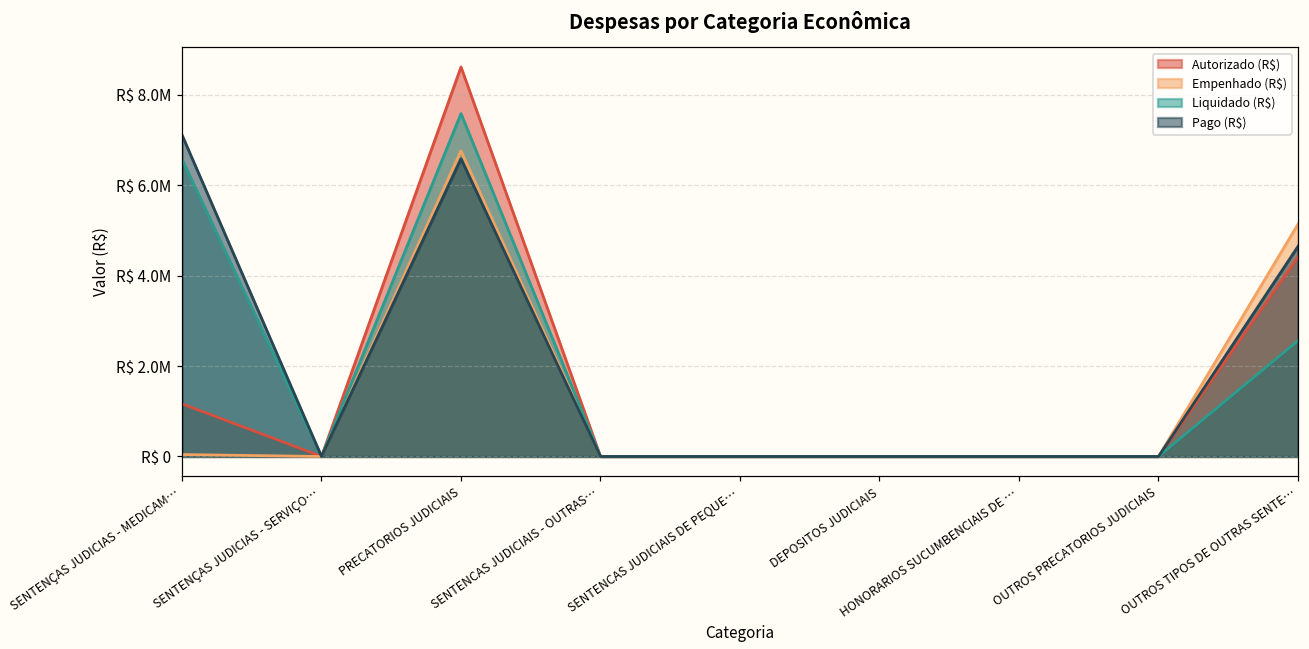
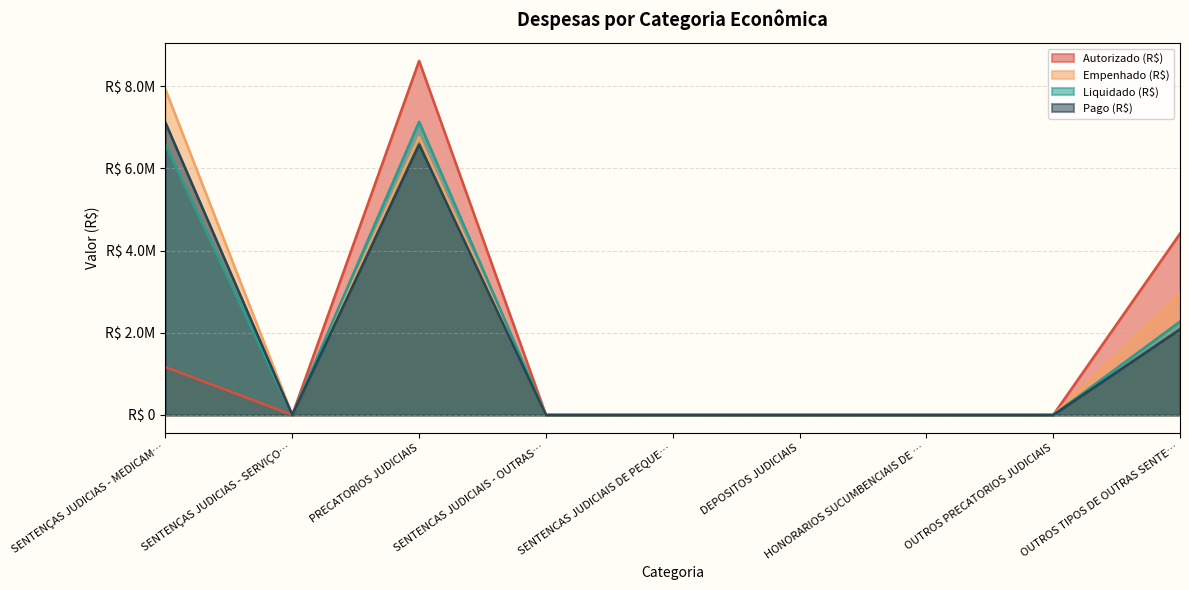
Empenhado (R$), SENTENÇAS JUDICIAS - MEDICAM…: R$ 0 -> R$ 7900000
Liquidado (R$), PRECATORIOS JUDICIAIS: R$ 7600000 -> R$ 7100000
Empenhado (R$), OUTROS TIPOS DE OUTRAS SENTE…: R$ 5100000 -> R$ 2900000
Liquidado (R$), OUTROS TIPOS DE OUTRAS SENTE…: R$ 2600000 -> R$ 2300000
Pago (R$), OUTROS TIPOS DE OUTRAS SENTE…: R$ 4600000 -> R$ 2100000
